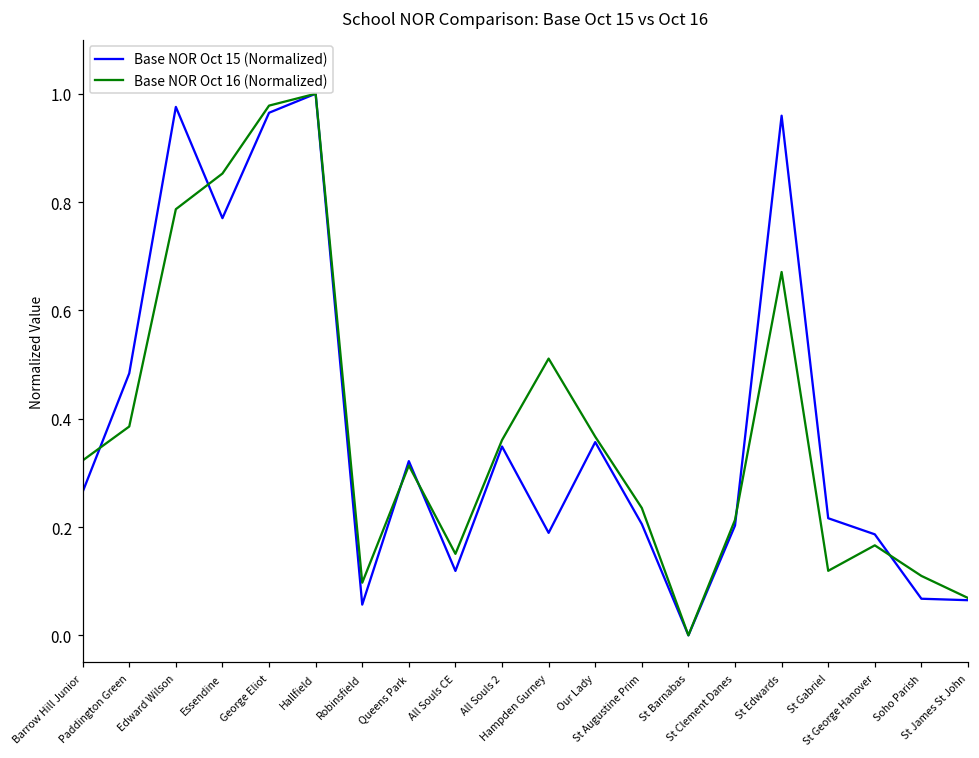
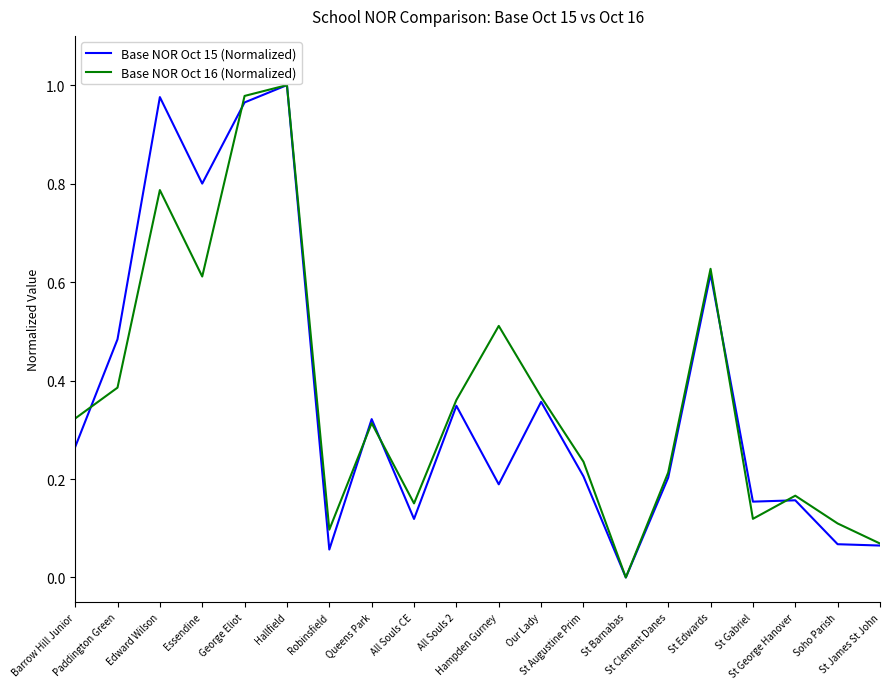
Base NOR Oct 15 (Normalized), Essendine: 0.77 -> 0.80
Base NOR Oct 16 (Normalized), Essendine: 0.85 -> 0.61
Base NOR Oct 15 (Normalized), St Edwards: 0.96 -> 0.62
Base NOR Oct 16 (Normalized), St Edwards: 0.67 -> 0.63
Base NOR Oct 15 (Normalized), St Gabriel: 0.22 -> 0.15
Base NOR Oct 15 (Normalized), St George Hanover: 0.19 -> 0.16
